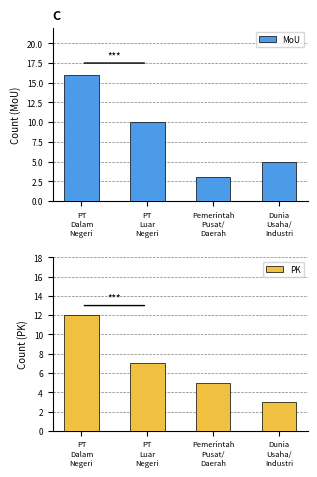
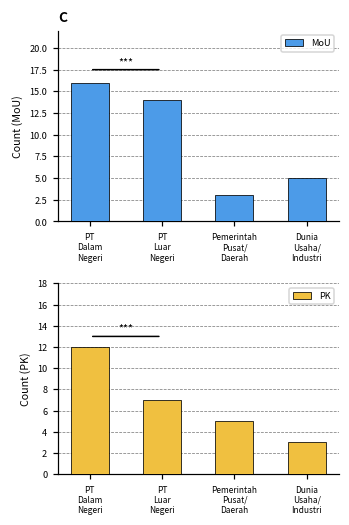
C, PT Luar Negeri: 10 -> 14
